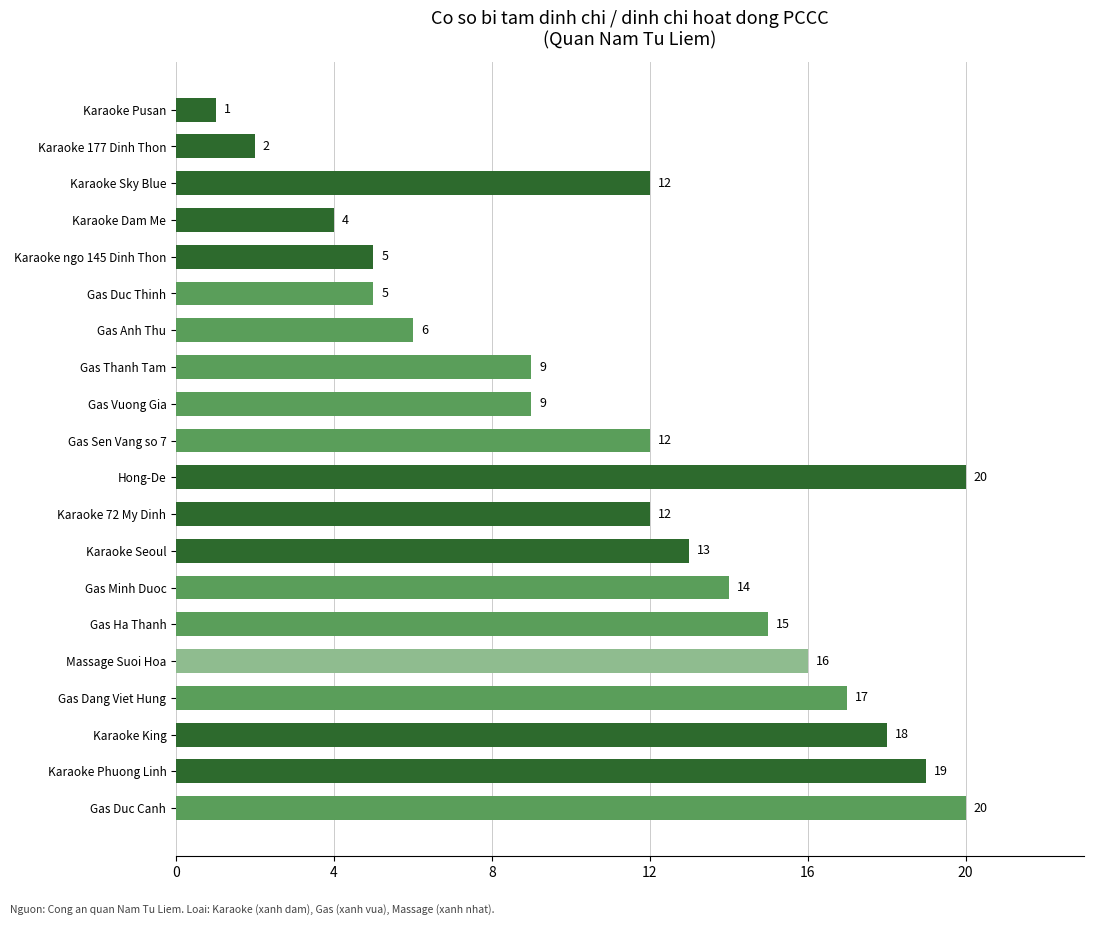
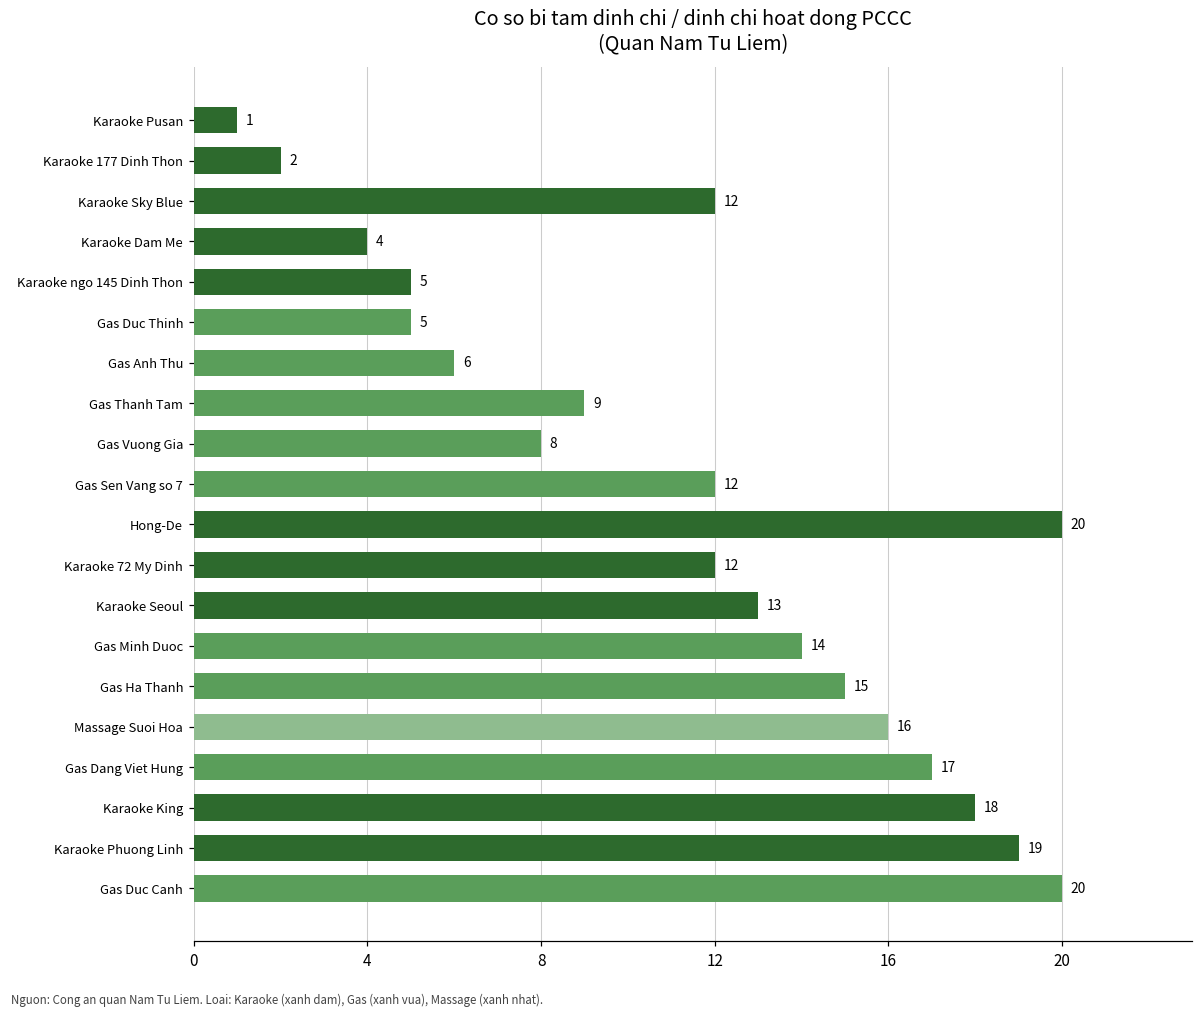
Gas Vuong Gia: 9 -> 8
